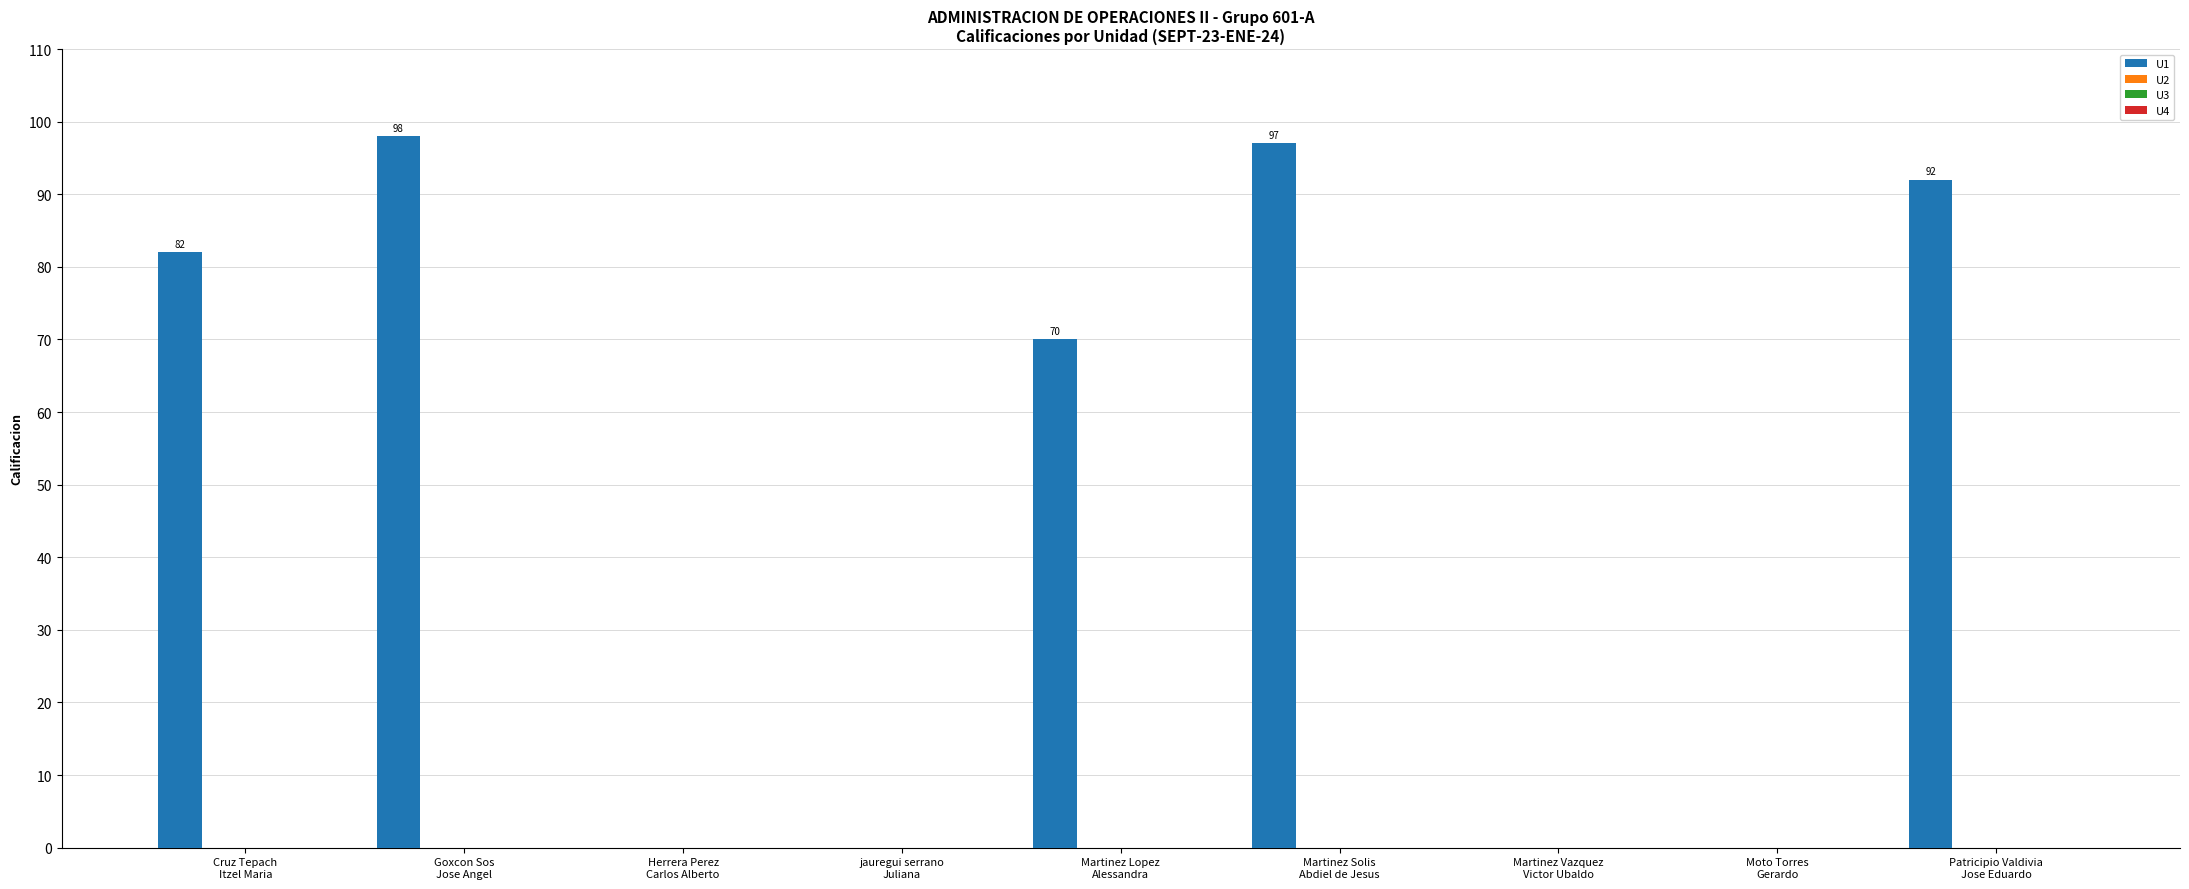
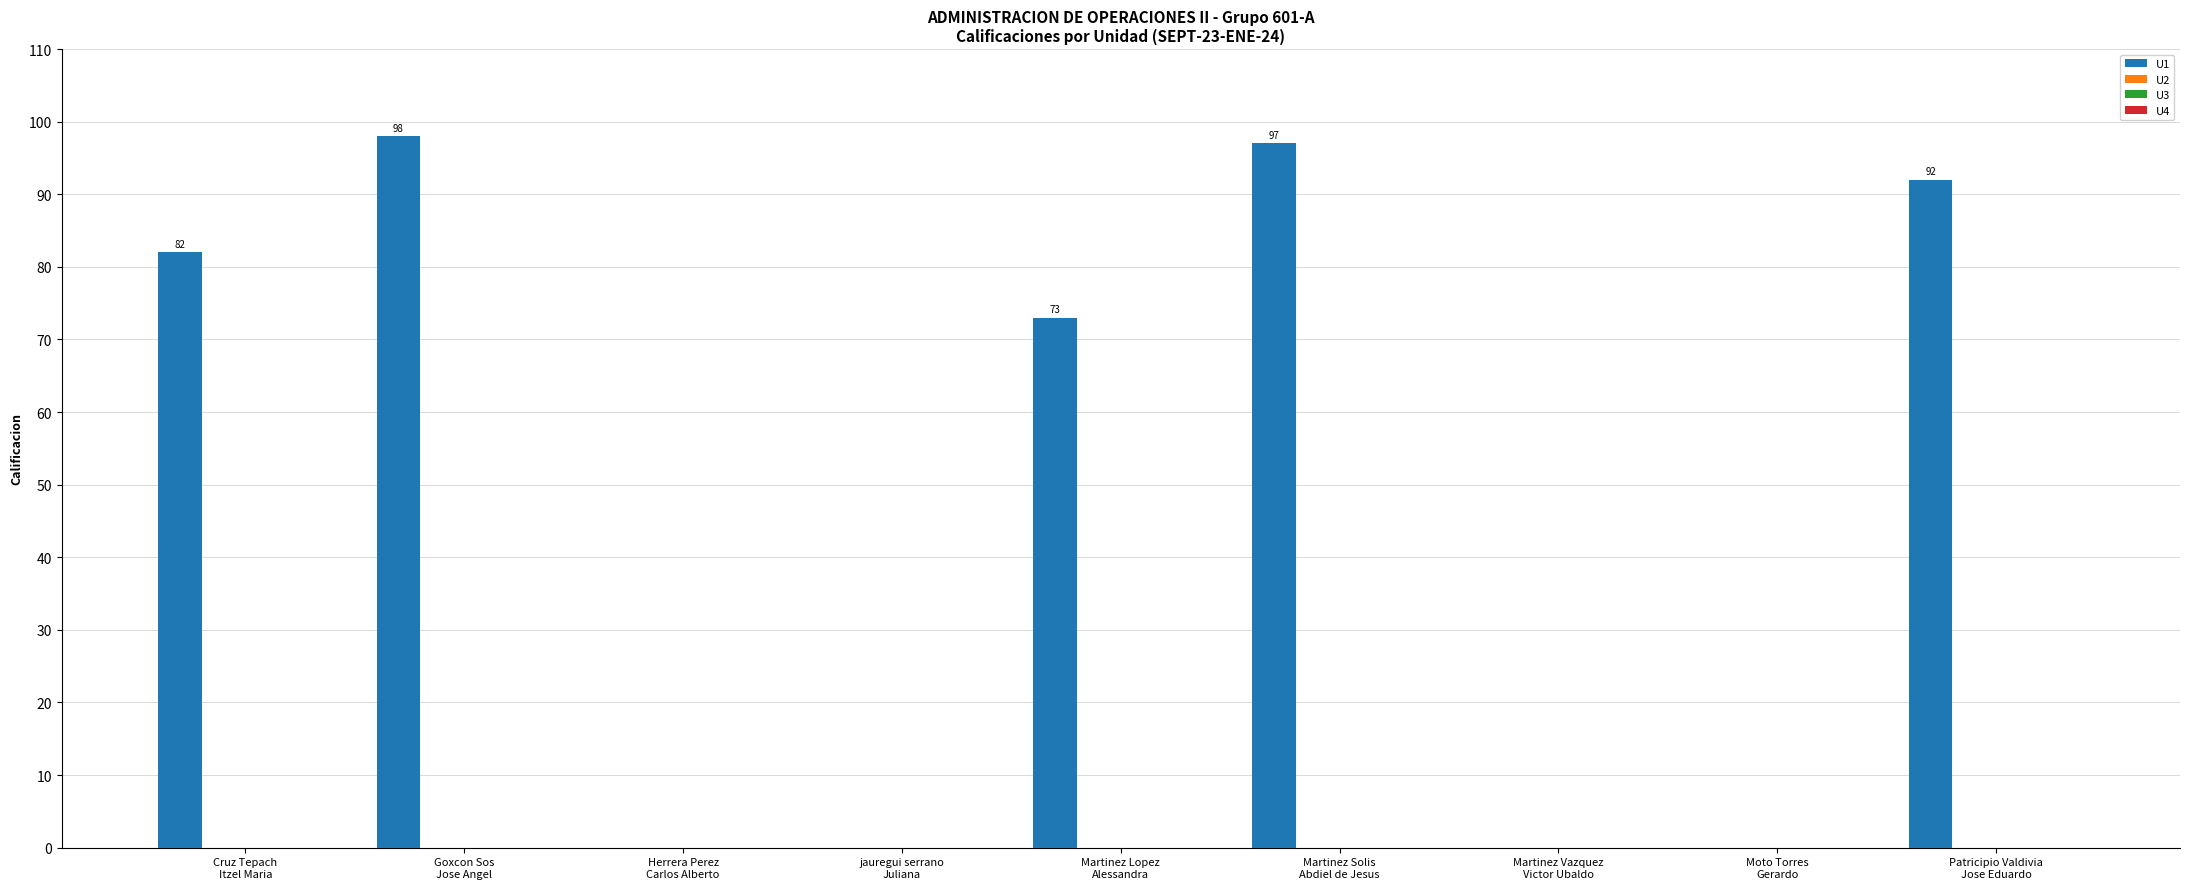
U1, Martinez Lopez Alessandra: 70 -> 73
